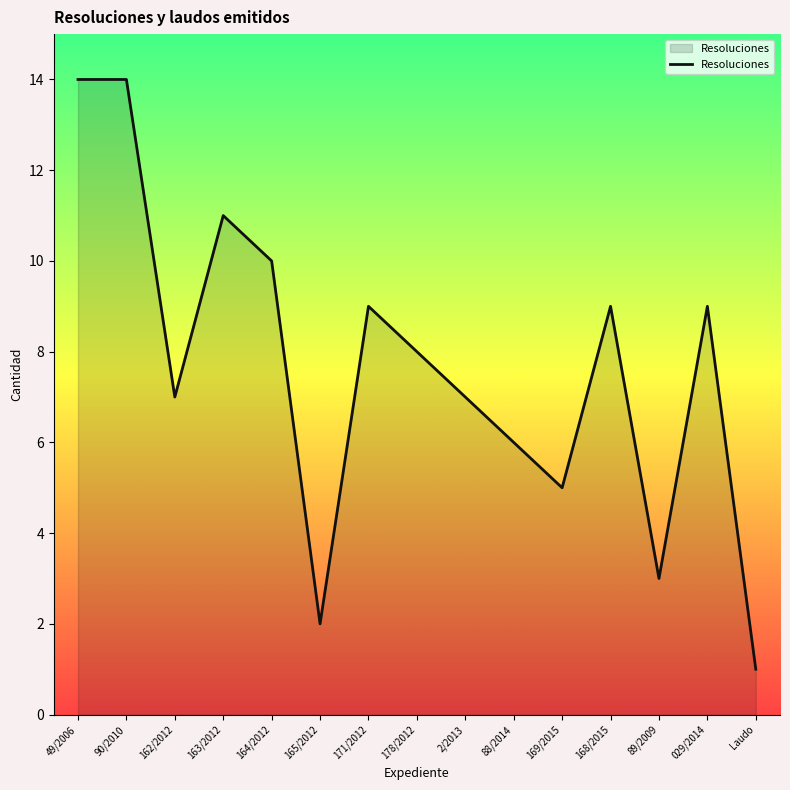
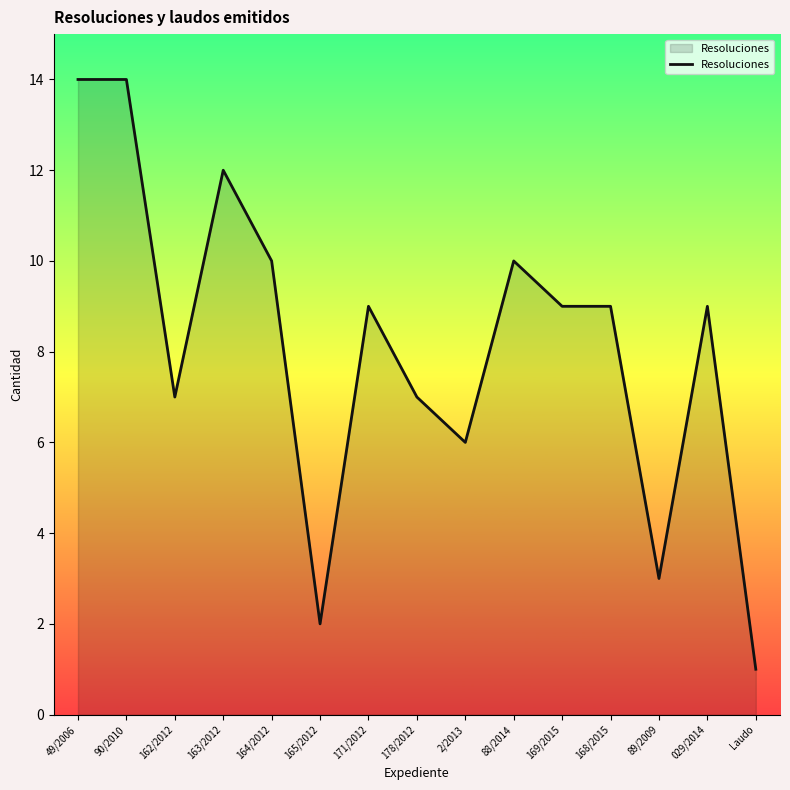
163/2012: 11 -> 12
178/2012: 8 -> 7
2/2013: 7 -> 6
88/2014: 6 -> 10
169/2015: 5 -> 9
